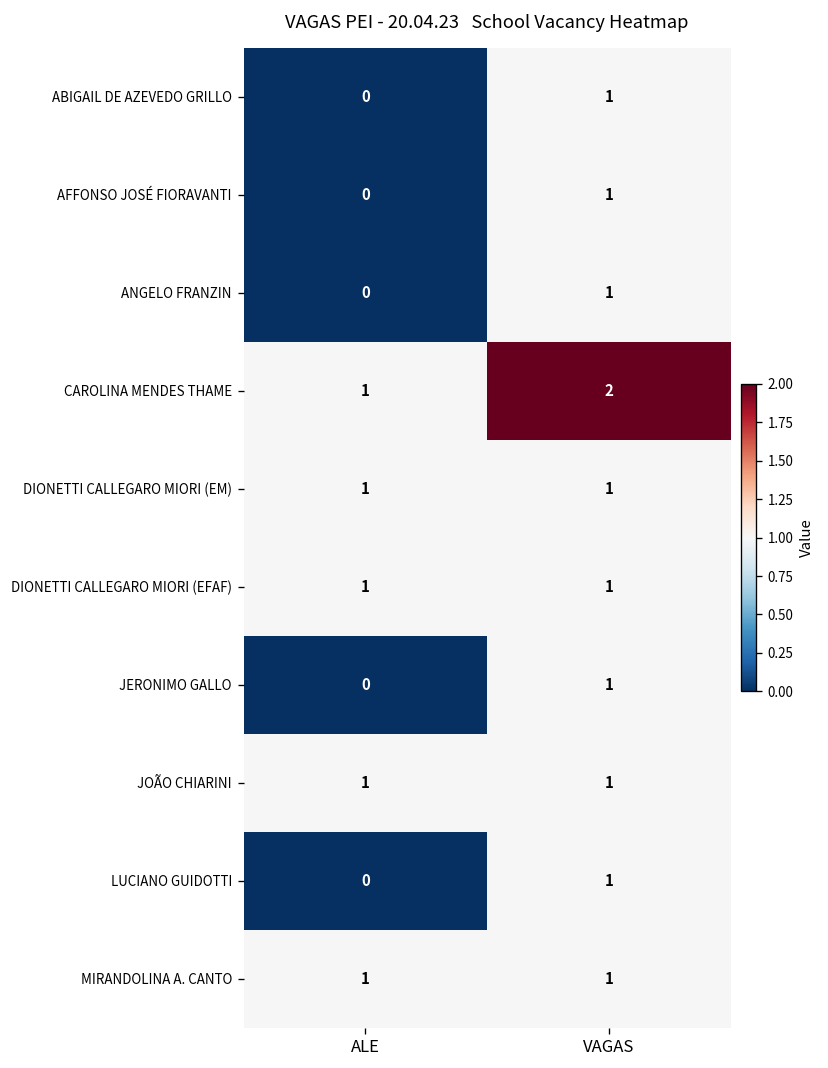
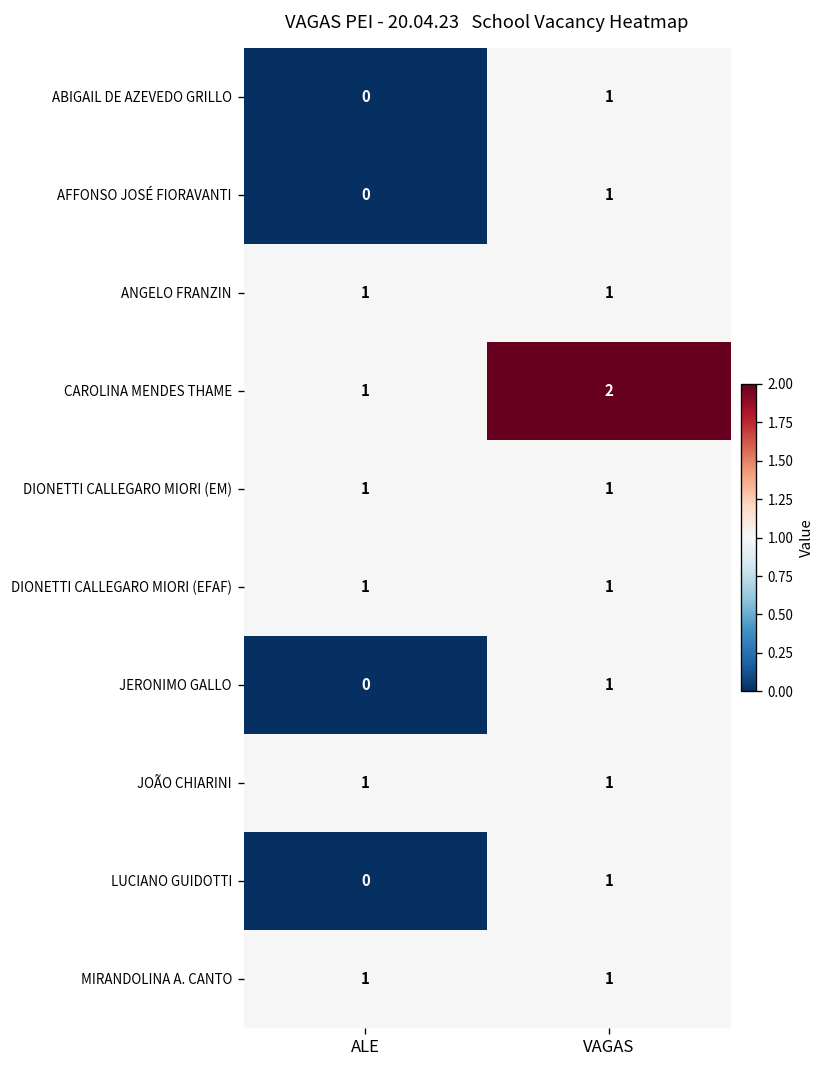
ANGELO FRANZIN, ALE: 0 -> 1
